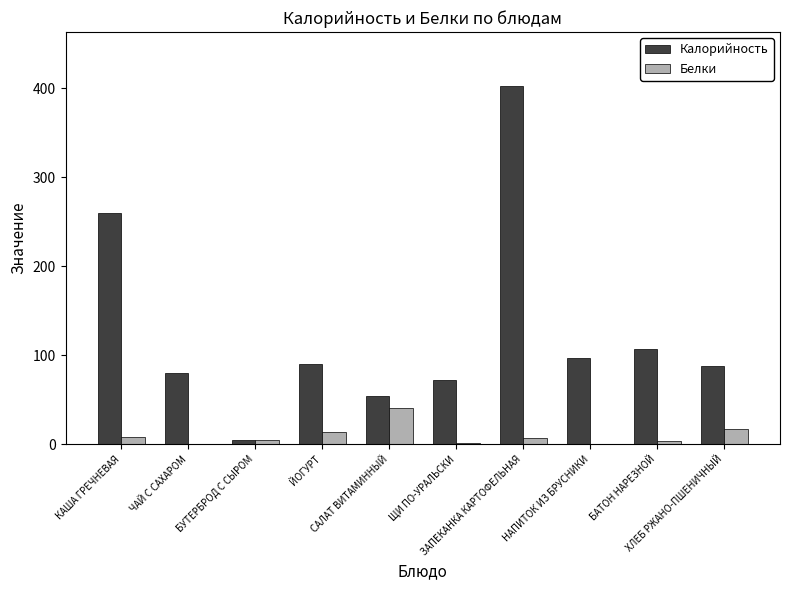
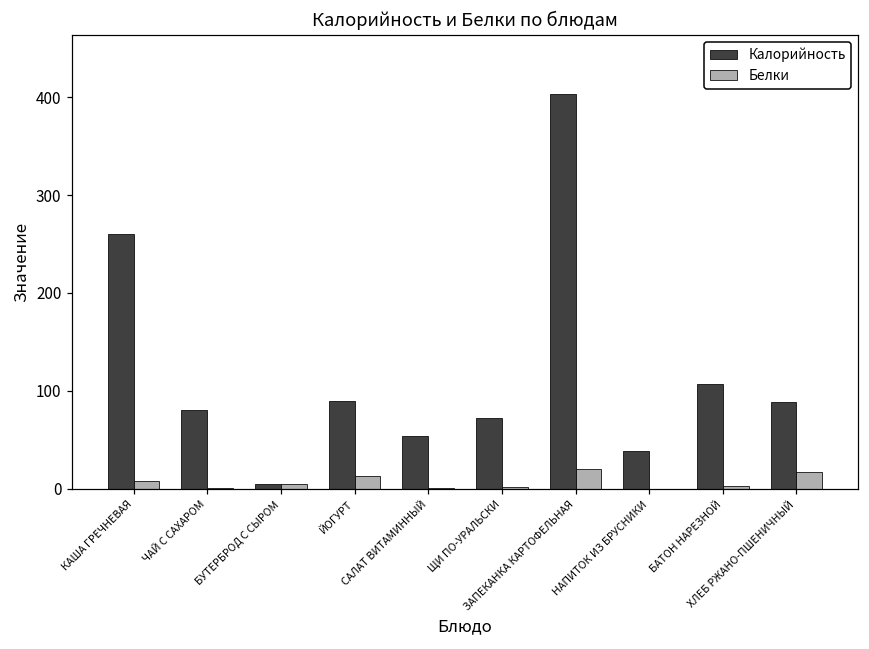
Белки, САЛАТ ВИТАМИННЫЙ: 40 -> 0
Белки, ЗАПЕКАНКА КАРТОФЕЛЬНАЯ: 10 -> 20
Калорийность, НАПИТОК ИЗ БРУСНИКИ: 100 -> 40
